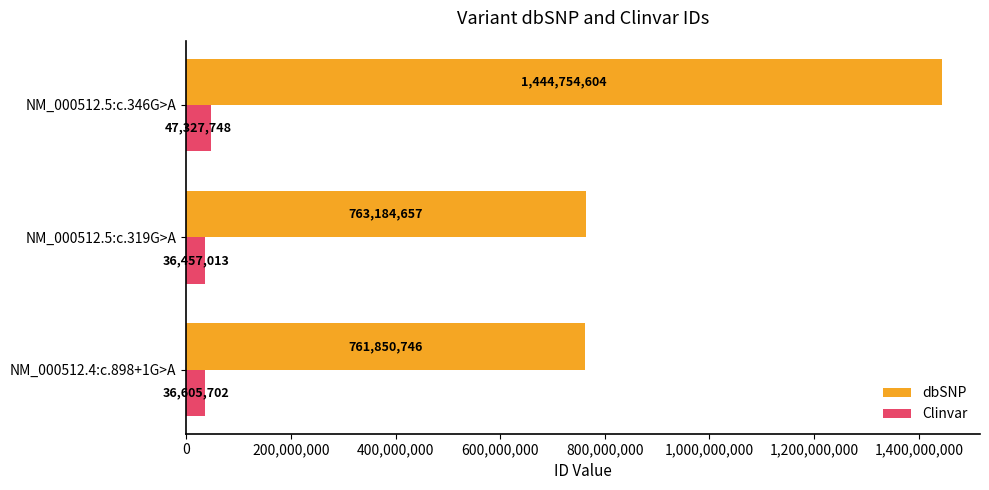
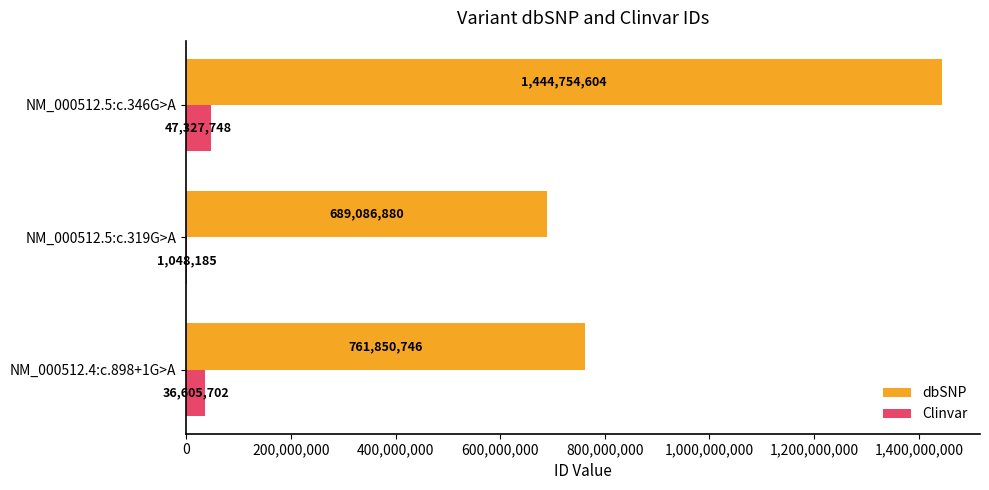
dbSNP, NM_000512.5:c.319G>A: 763,184,657 -> 689,086,880
Clinvar, NM_000512.5:c.319G>A: 36,457,013 -> 1,048,185
